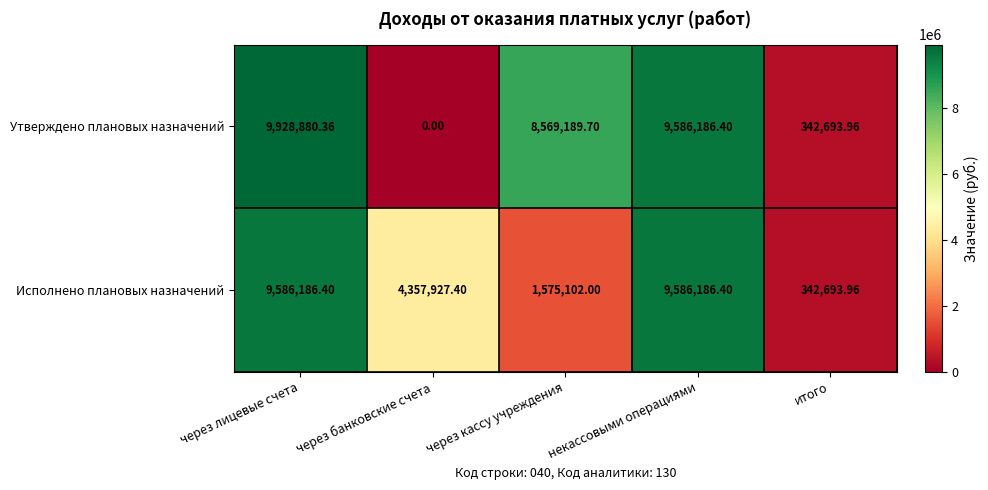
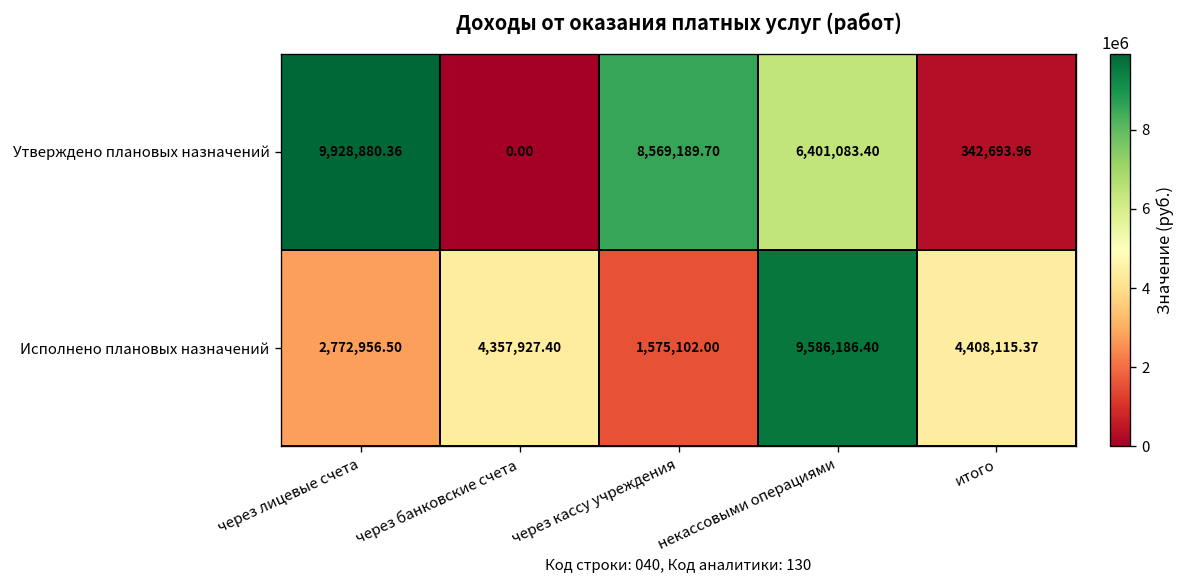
Утверждено плановых назначений, некассовыми операциями: 9,586,186.40 -> 6,401,083.40
Исполнено плановых назначений, через лицевые счета: 9,586,186.40 -> 2,772,956.50
Исполнено плановых назначений, итого: 342,693.96 -> 4,408,115.37
